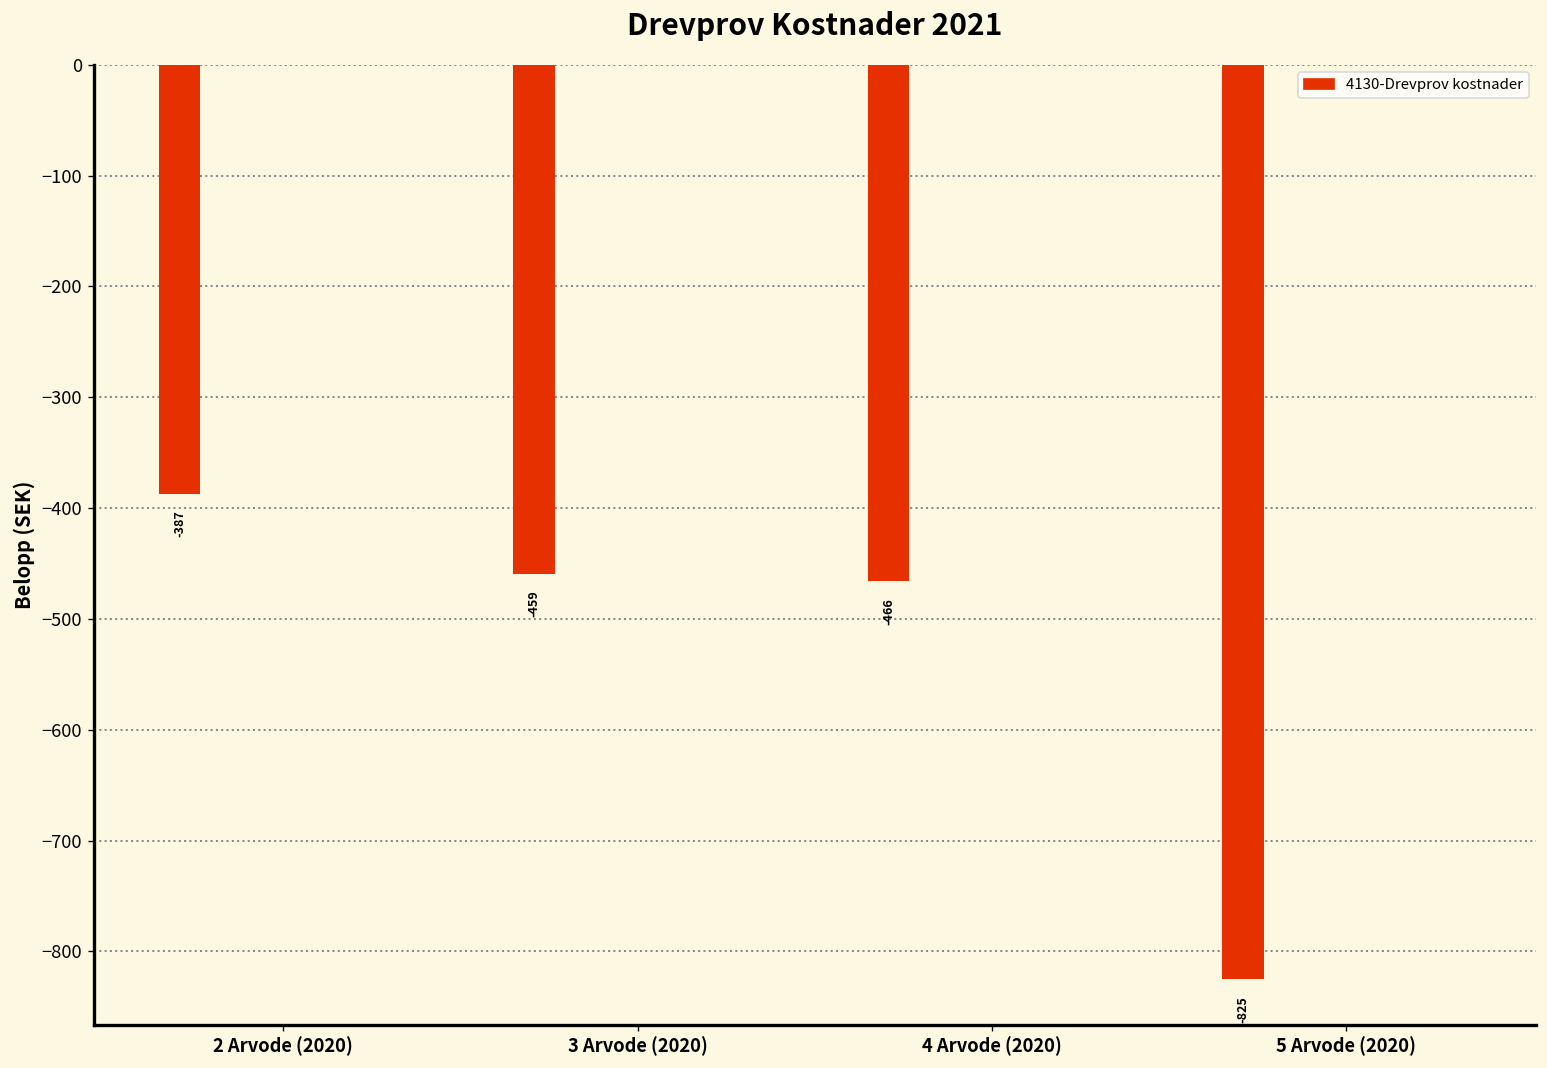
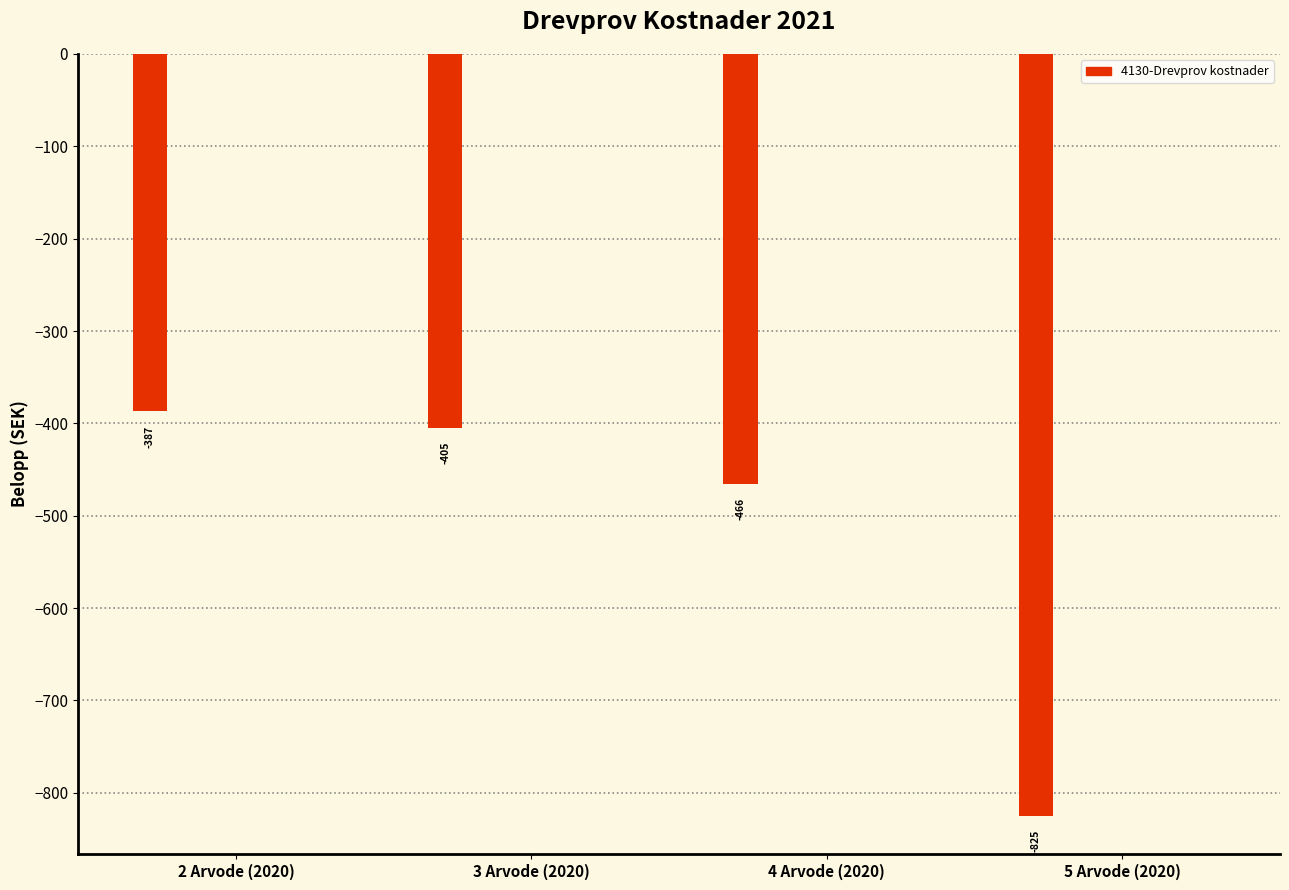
4130-Drevprov kostnader, 3 Arvode (2020): -459 -> -405
